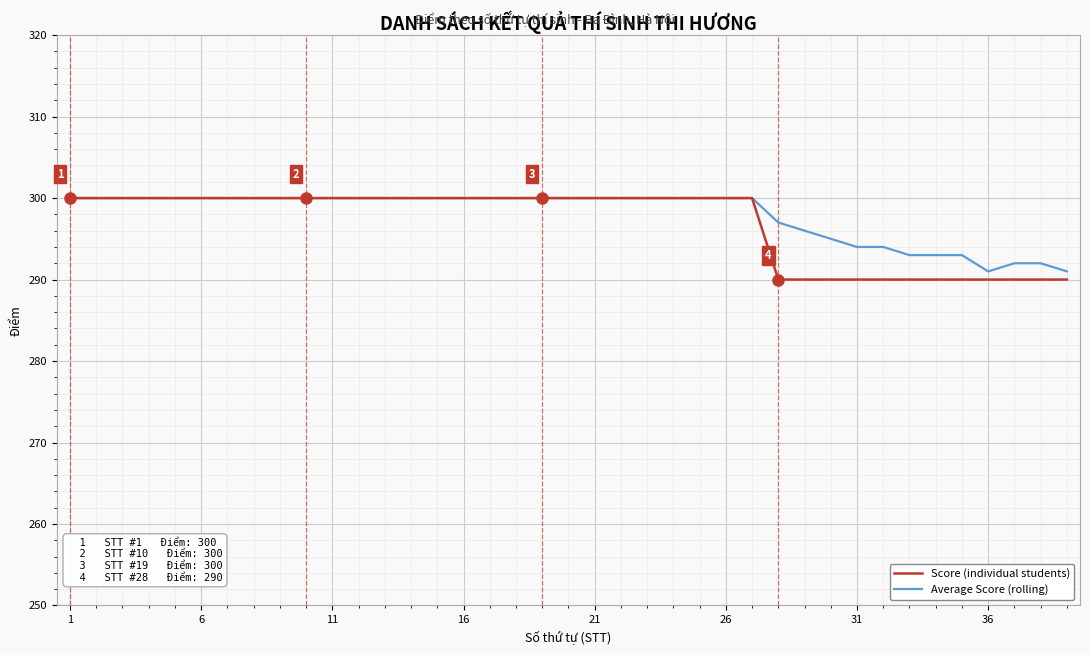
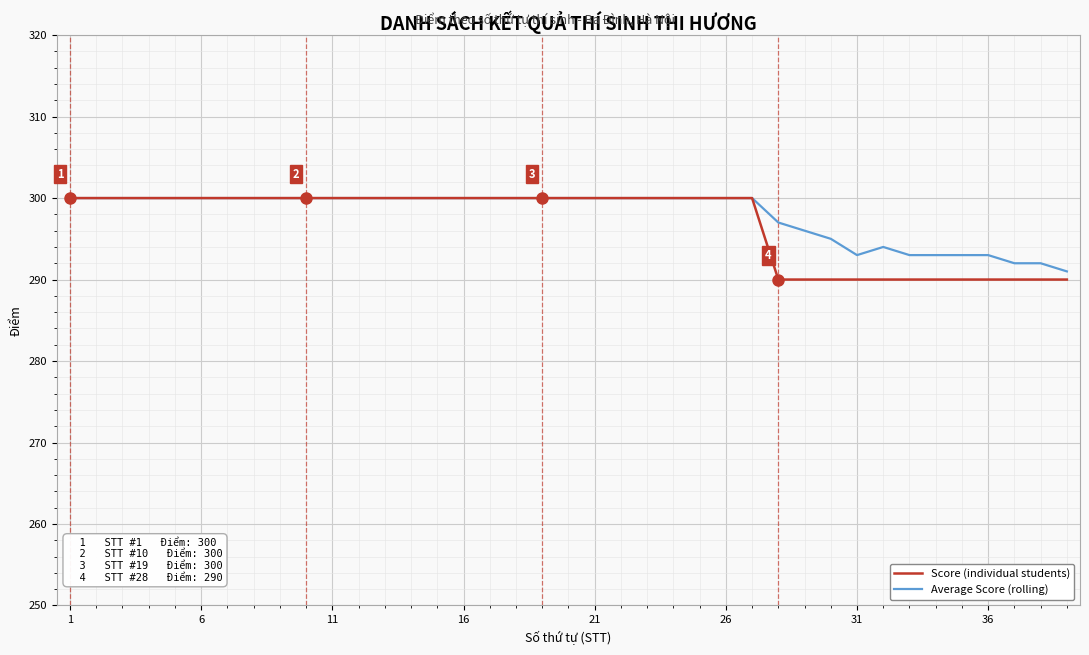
Average Score (rolling), 31: 294 -> 293
Average Score (rolling), 36: 291 -> 293
